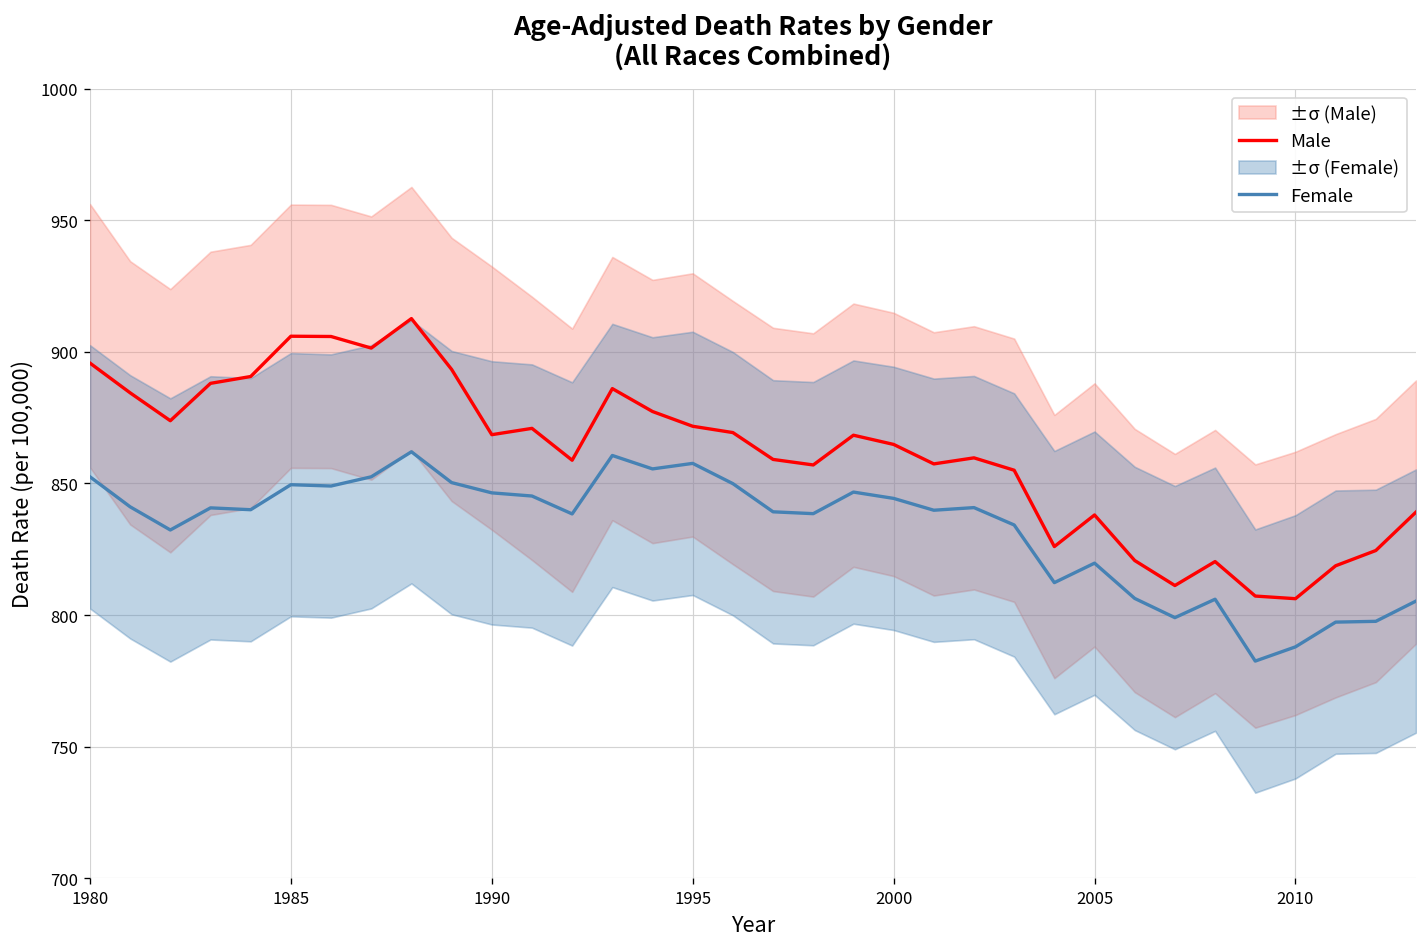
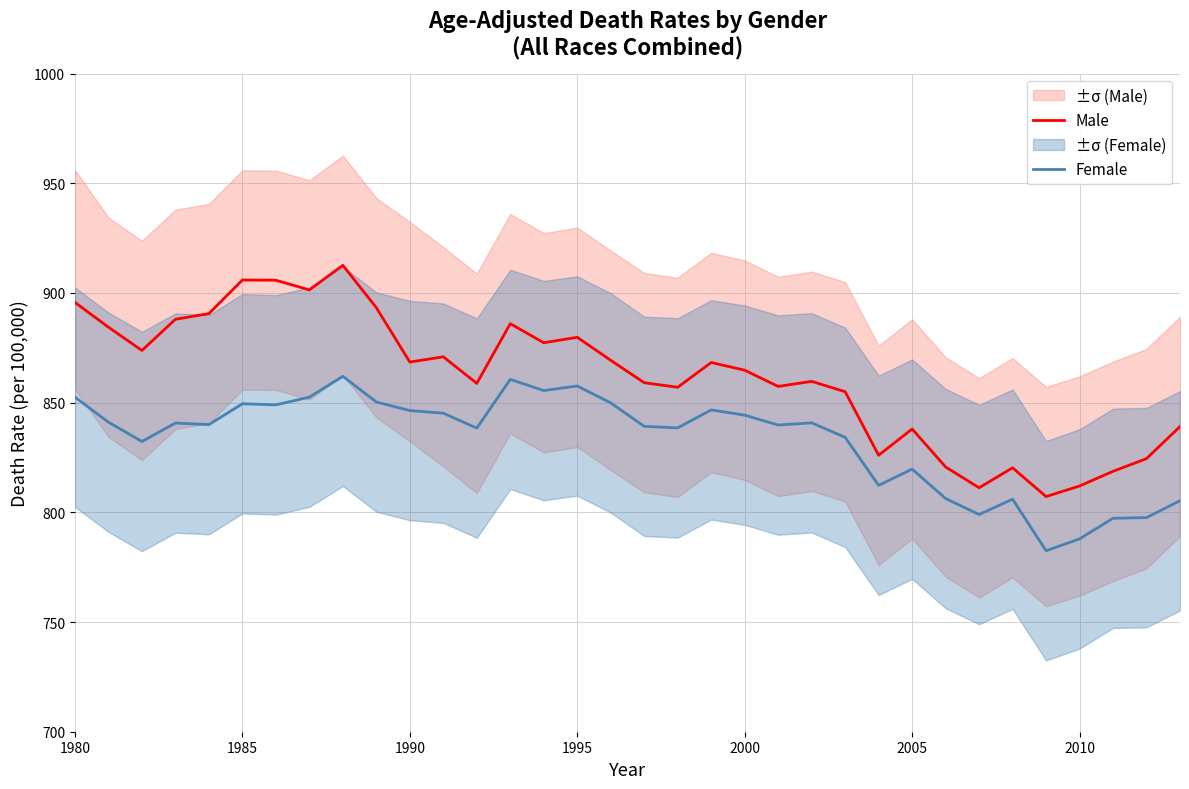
Male, 1995: 872 -> 880
Male, 2010: 806 -> 812
